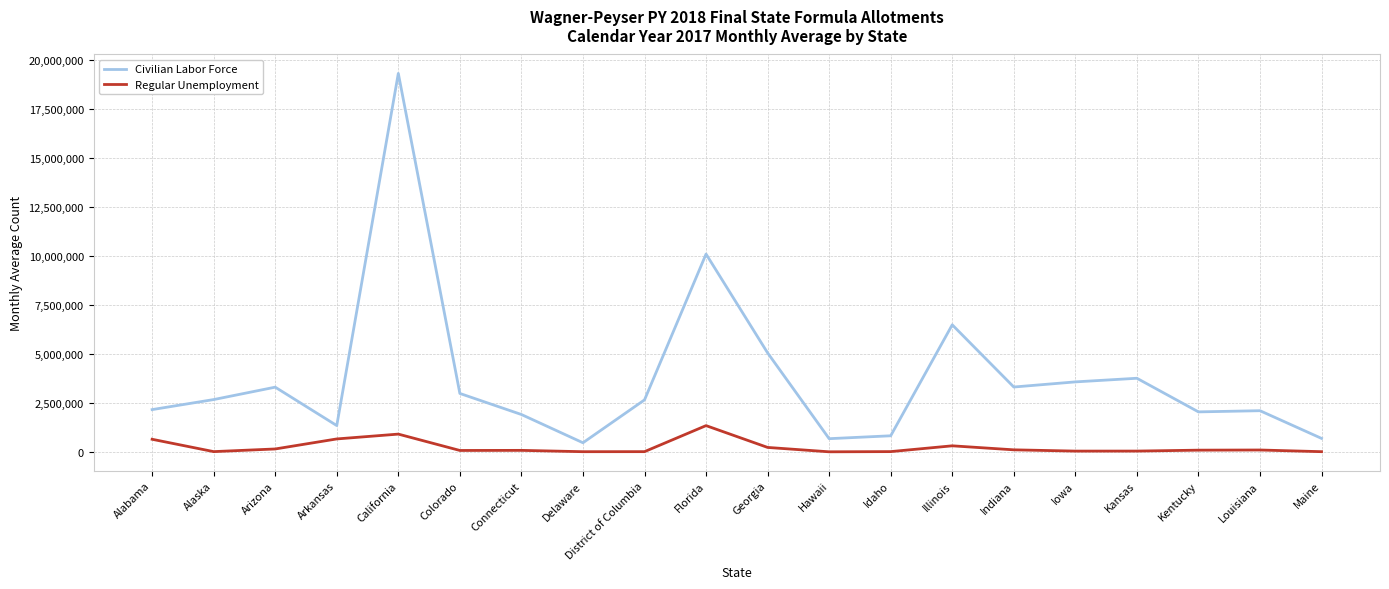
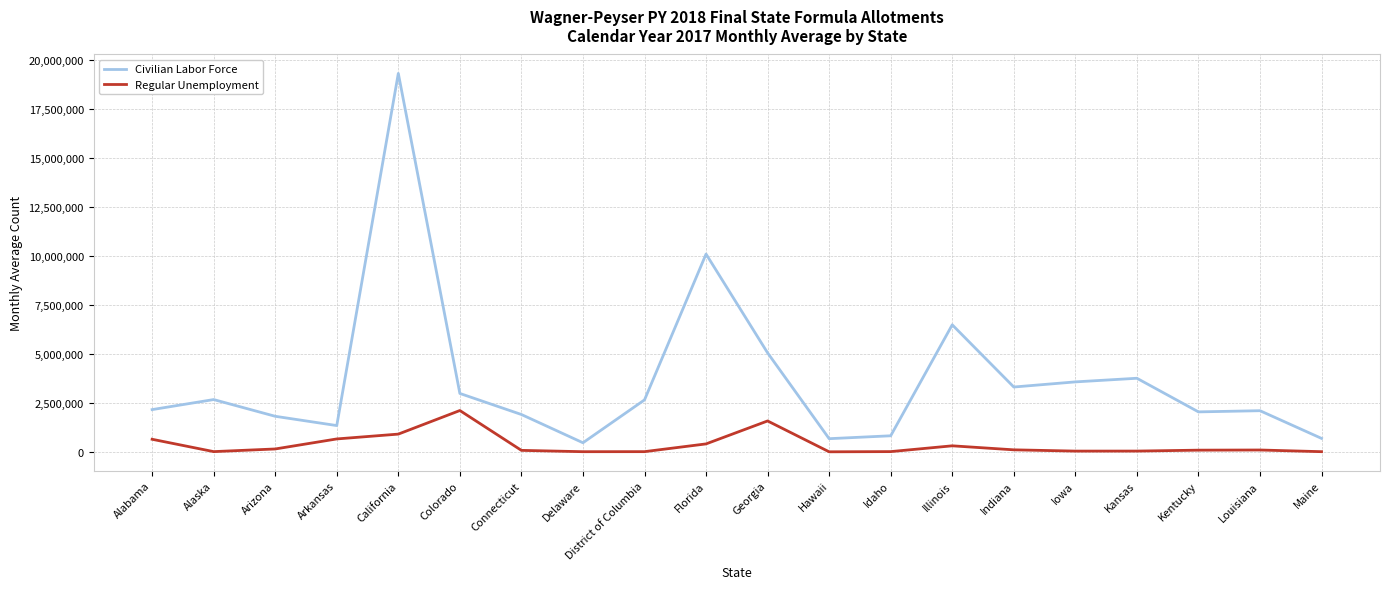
Civilian Labor Force, Arizona: 3,300,000 -> 1,800,000
Regular Unemployment, Colorado: 100,000 -> 2,100,000
Regular Unemployment, Florida: 1,400,000 -> 400,000
Regular Unemployment, Georgia: 200,000 -> 1,600,000
